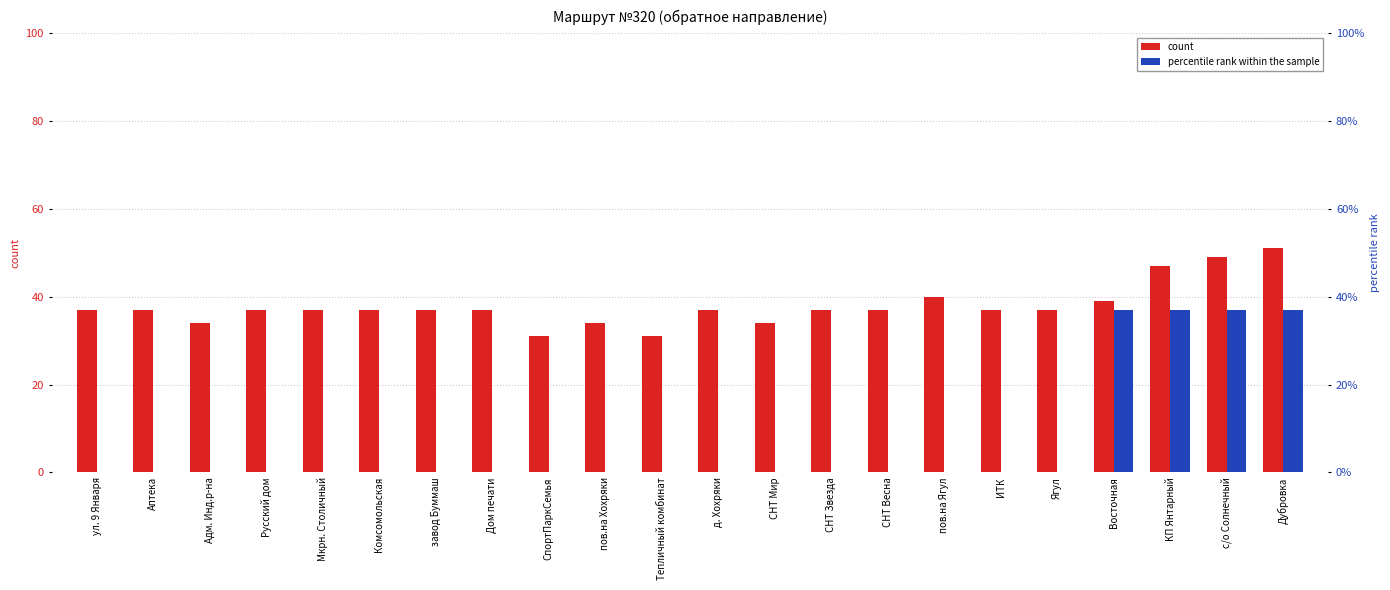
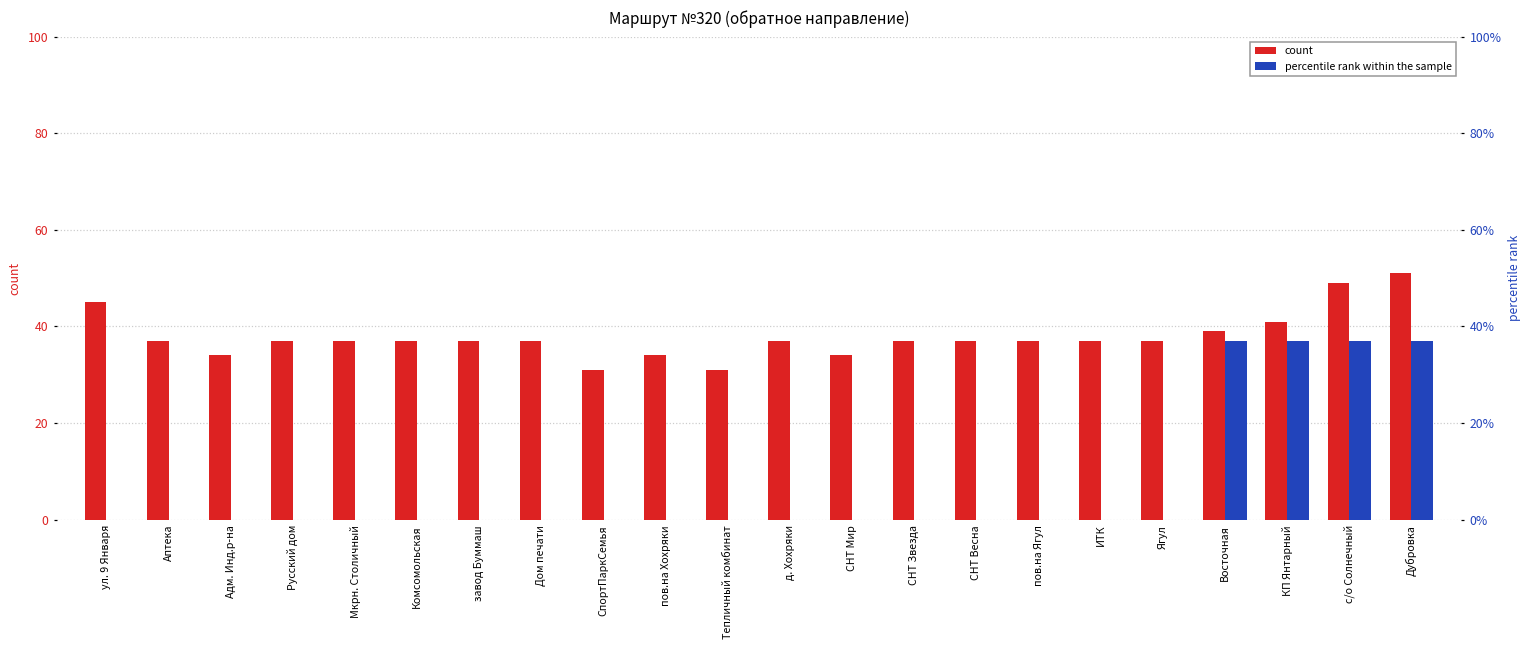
count, ул. 9 Января: 37 -> 45
count, пов.на Ягул: 40 -> 37
count, КП Янтарный: 47 -> 41
